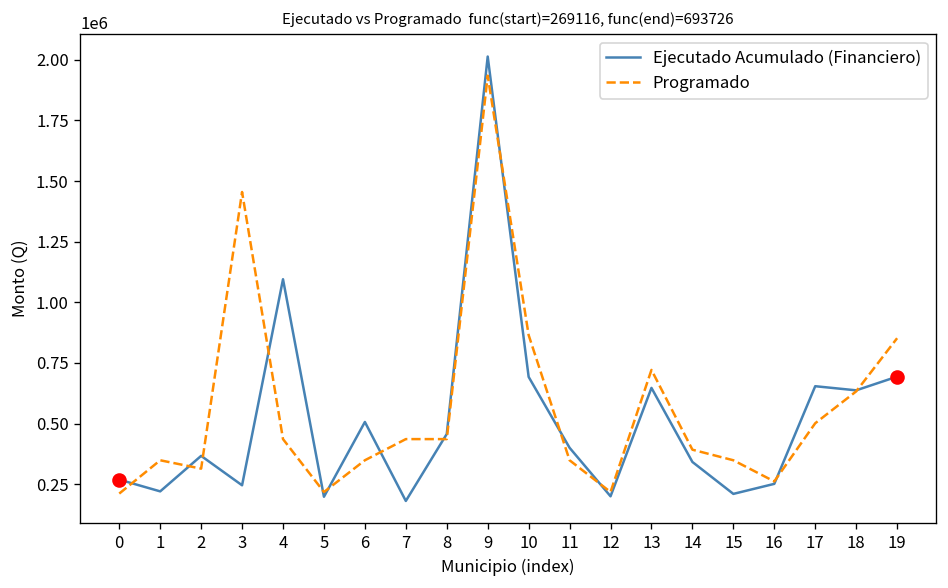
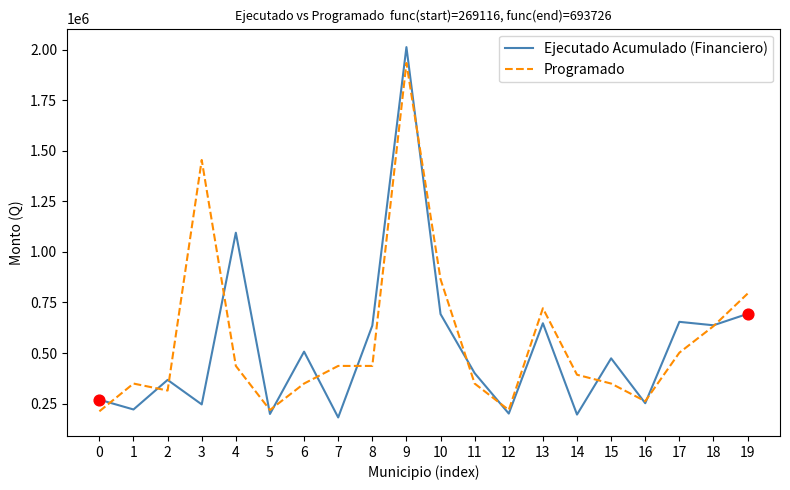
Ejecutado Acumulado (Financiero), 8: 460000 -> 640000
Ejecutado Acumulado (Financiero), 14: 340000 -> 200000
Ejecutado Acumulado (Financiero), 15: 210000 -> 470000
Programado, 19: 850000 -> 790000
